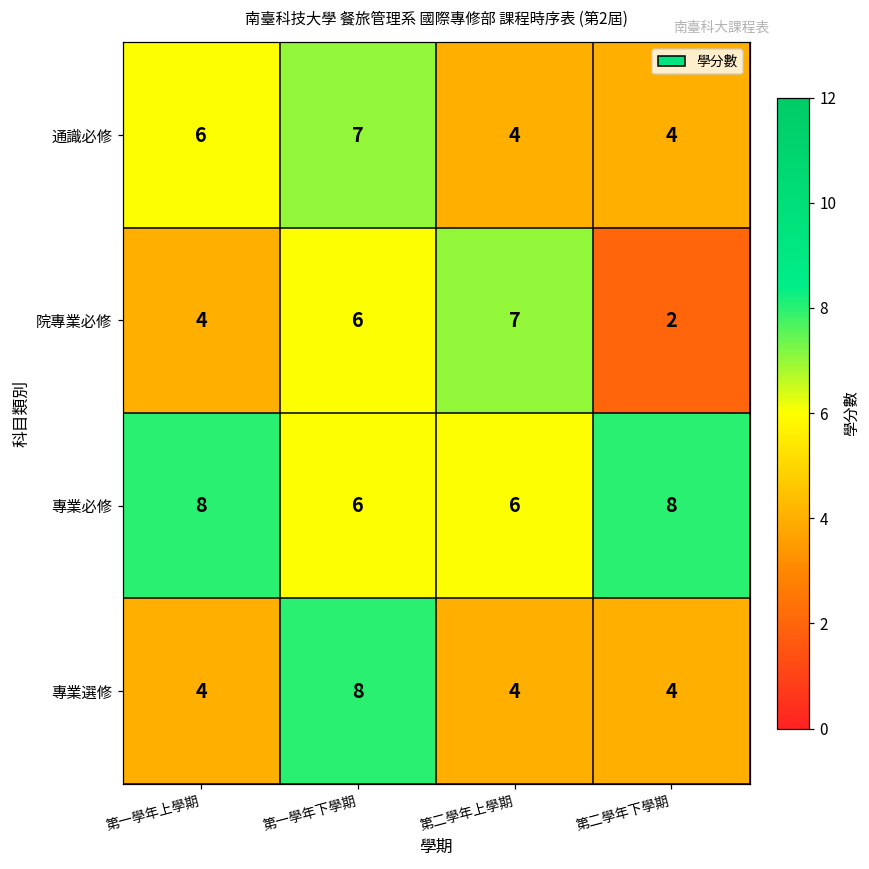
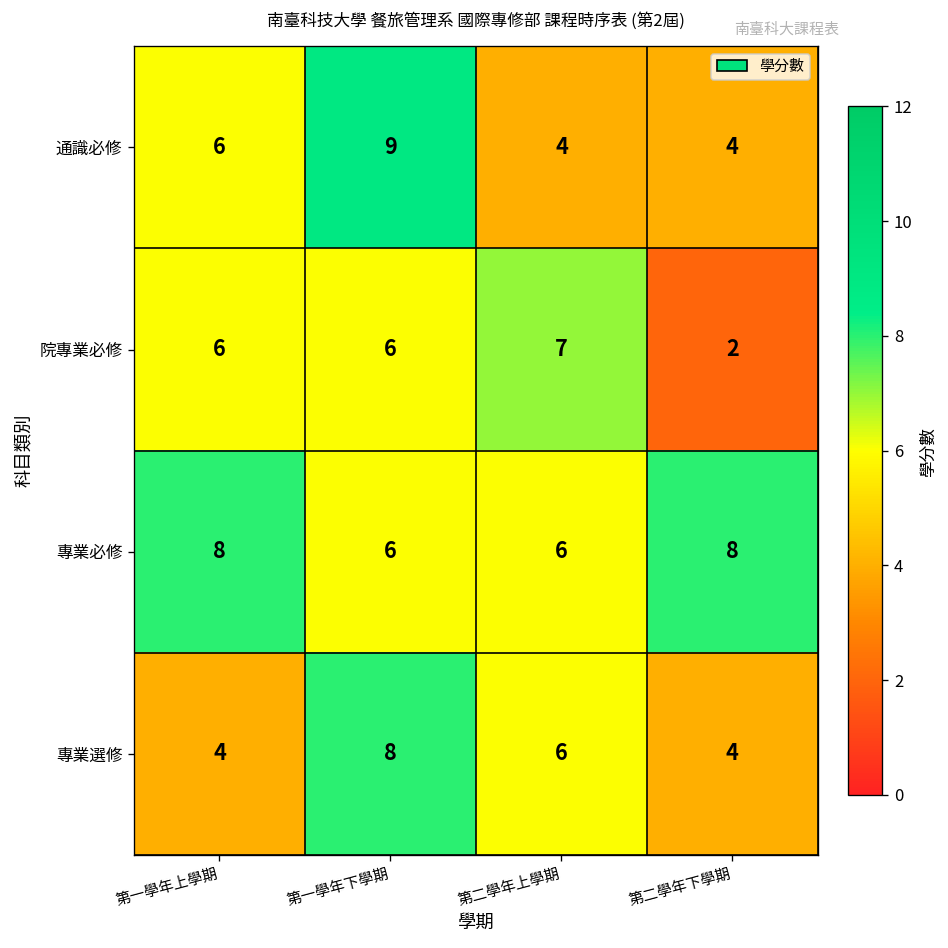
通識必修, 第一學年下學期: 7 -> 9
院專業必修, 第一學年上學期: 4 -> 6
專業選修, 第二學年上學期: 4 -> 6
